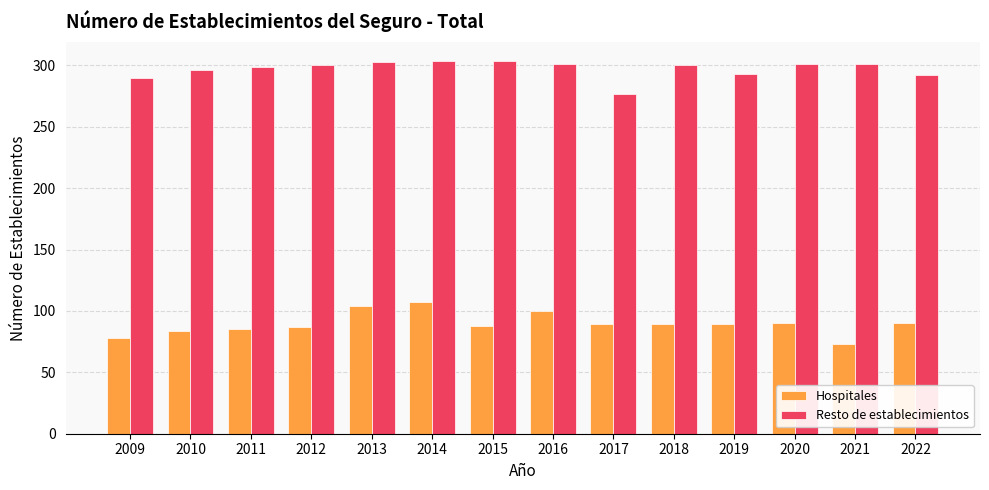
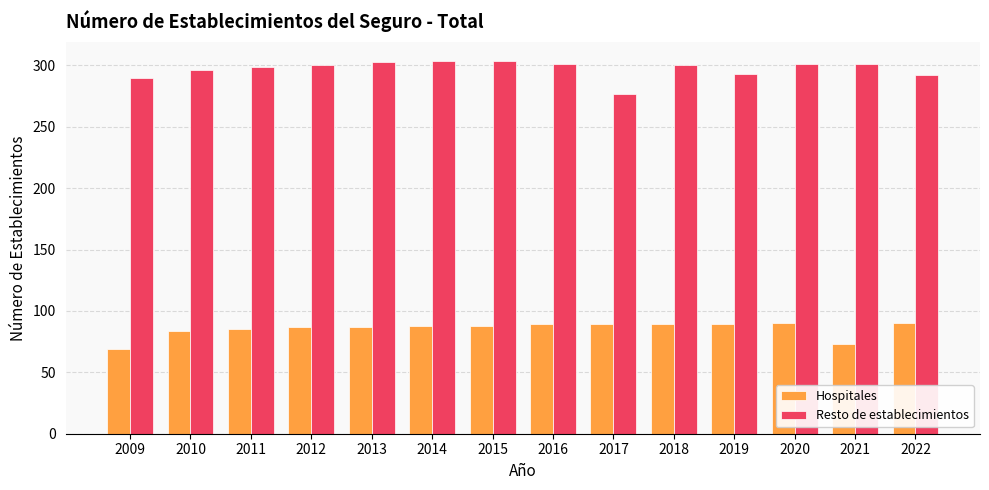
Hospitales, 2009: 78 -> 69
Hospitales, 2013: 104 -> 87
Hospitales, 2014: 107 -> 88
Hospitales, 2016: 100 -> 89
